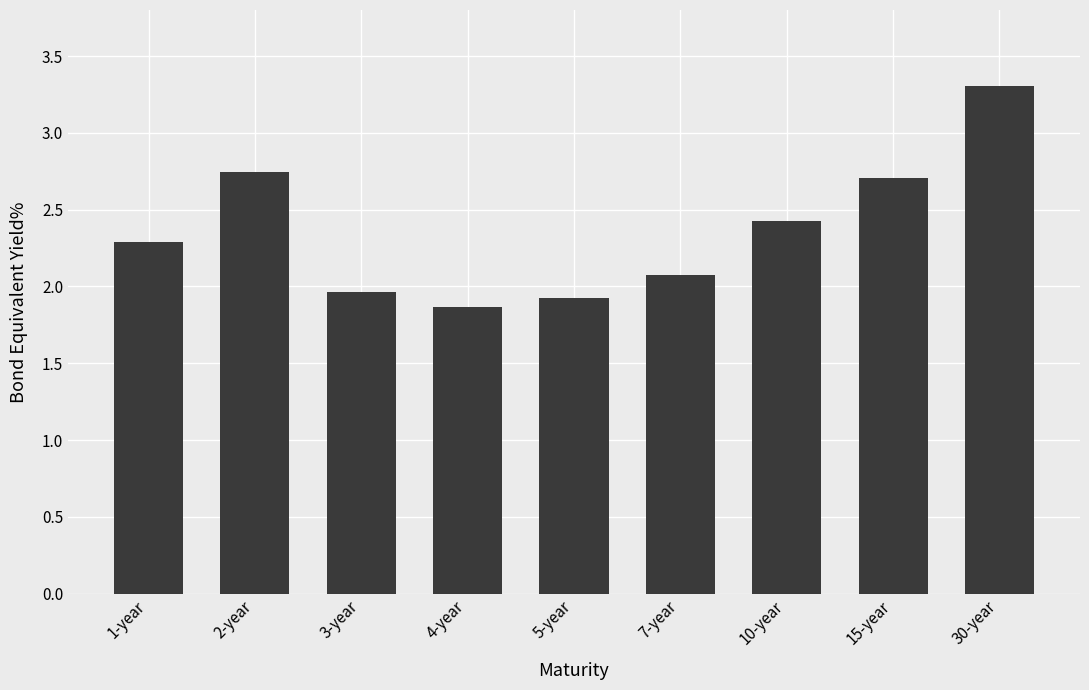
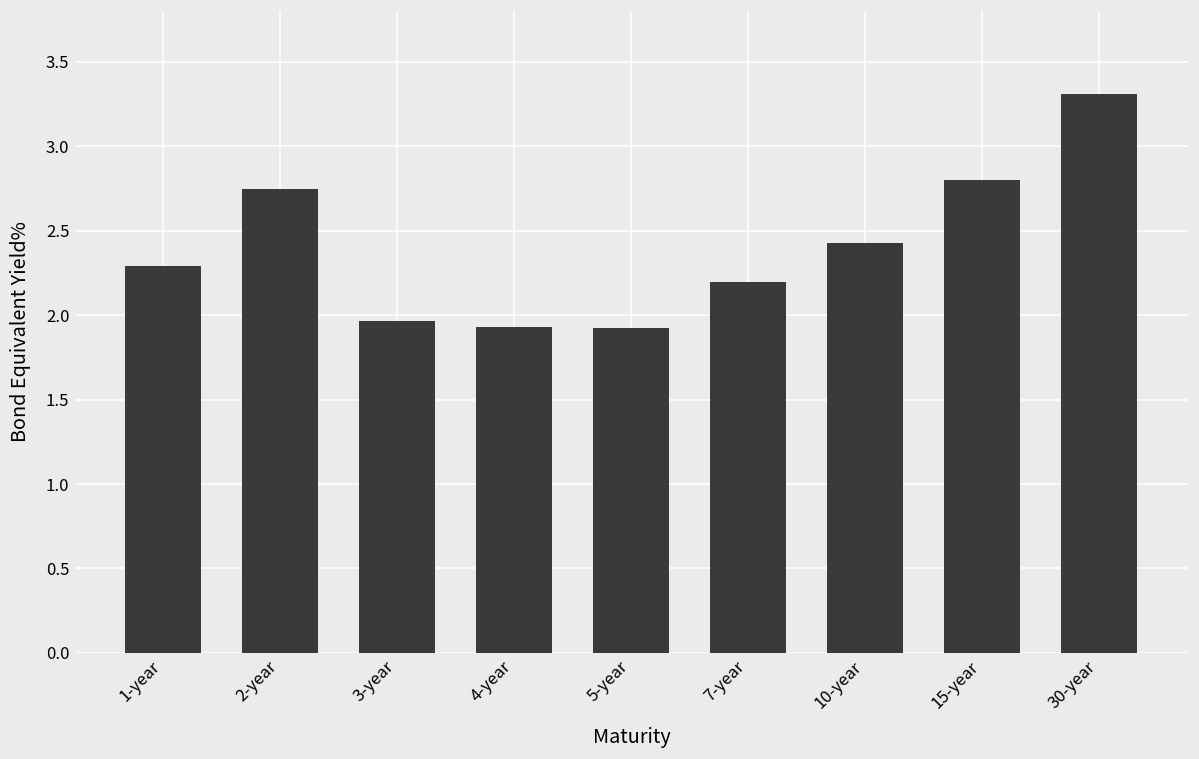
4-year: 1.87 -> 1.93
7-year: 2.07 -> 2.19
15-year: 2.71 -> 2.80
